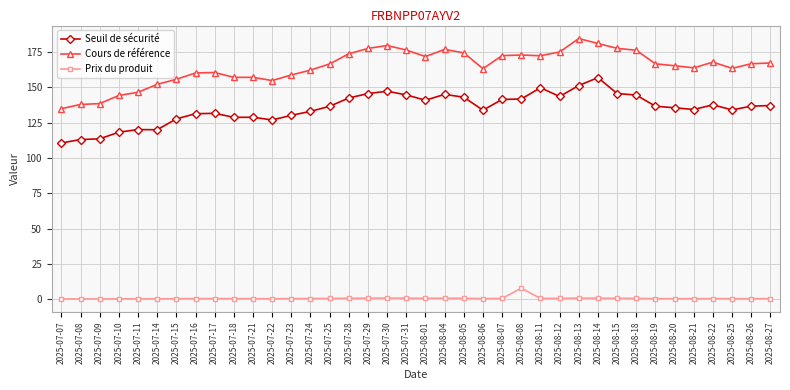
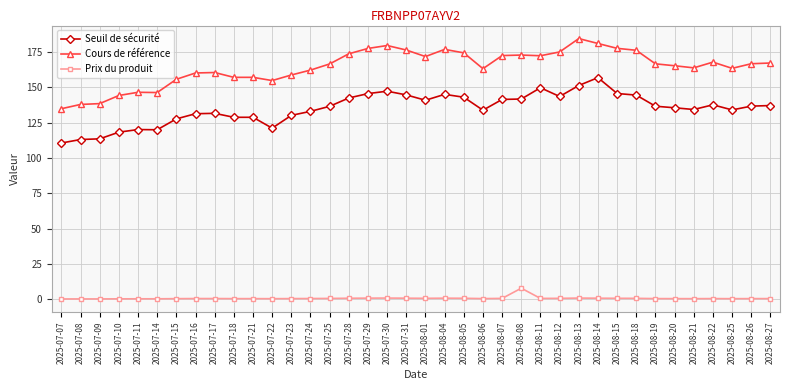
Cours de référence, 2025-07-14: 152 -> 146
Seuil de sécurité, 2025-07-22: 127 -> 121
